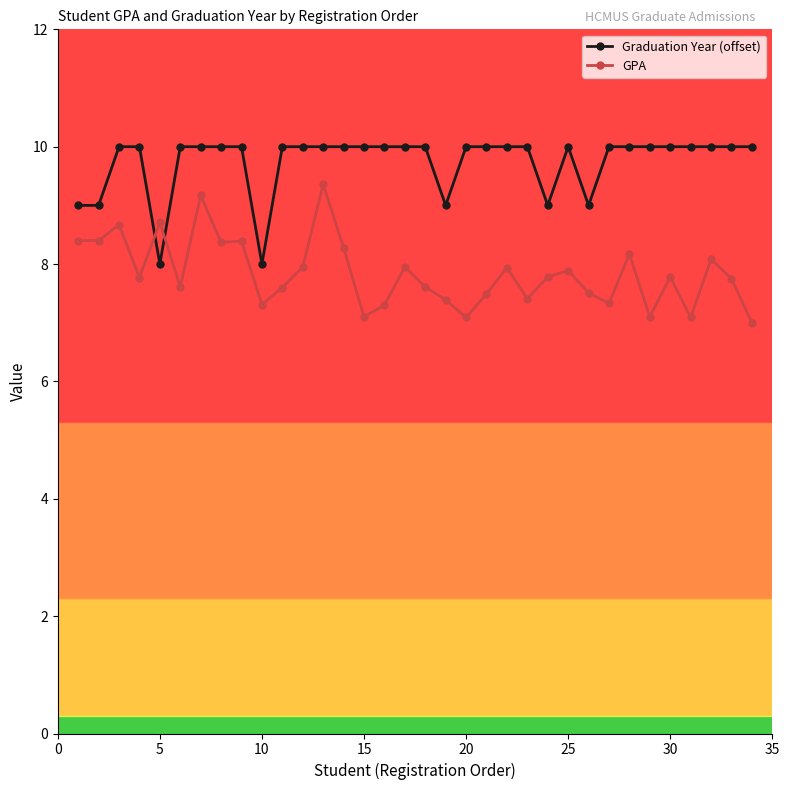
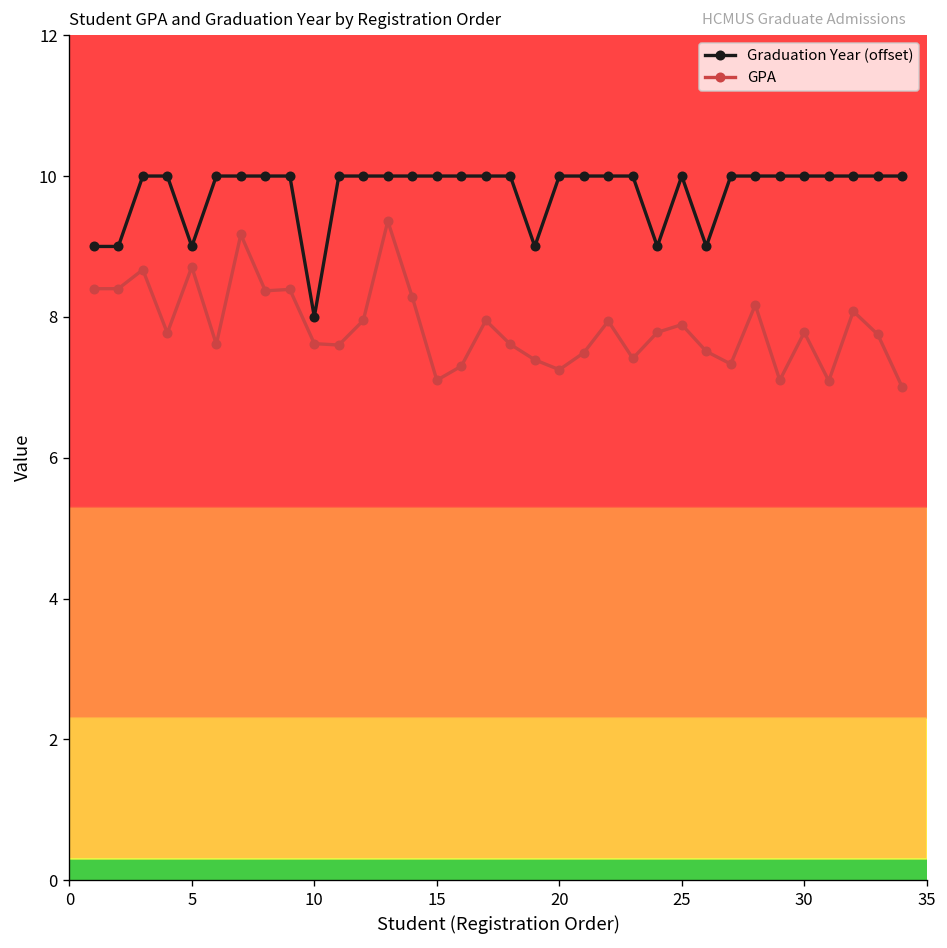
Graduation Year (offset), 5: 8.0 -> 9.0
GPA, 10: 7.3 -> 7.6
GPA, 20: 7.1 -> 7.3
